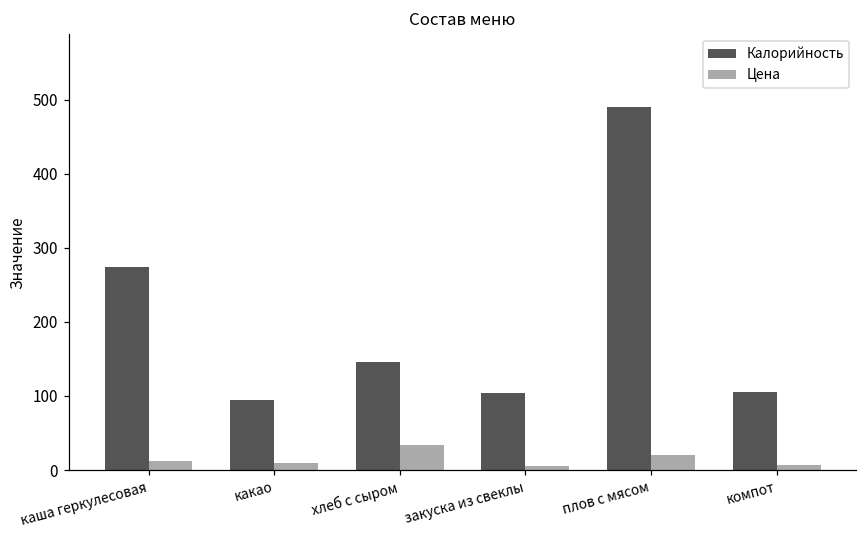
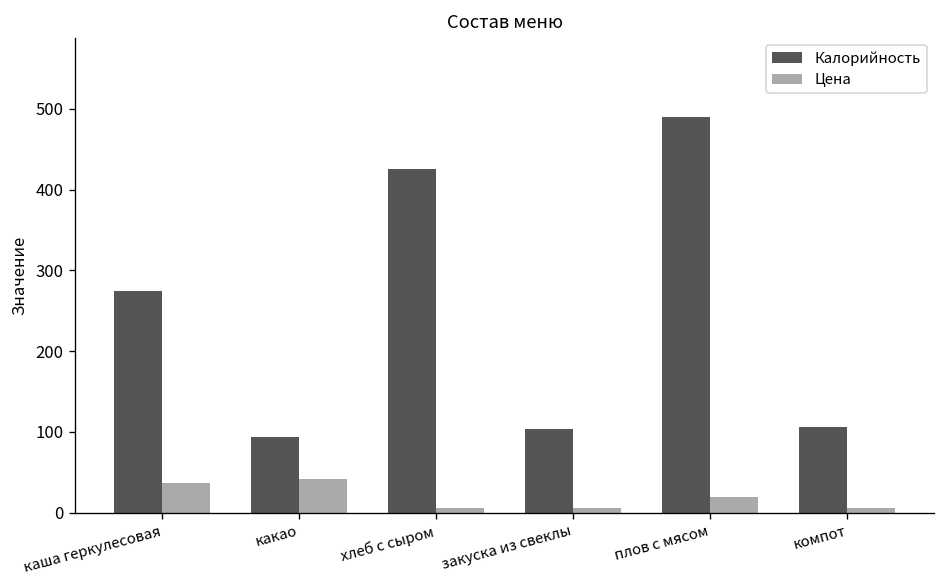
Цена, каша геркулесовая: 10 -> 40
Цена, какао: 10 -> 40
Калорийность, хлеб с сыром: 150 -> 430
Цена, хлеб с сыром: 30 -> 10
